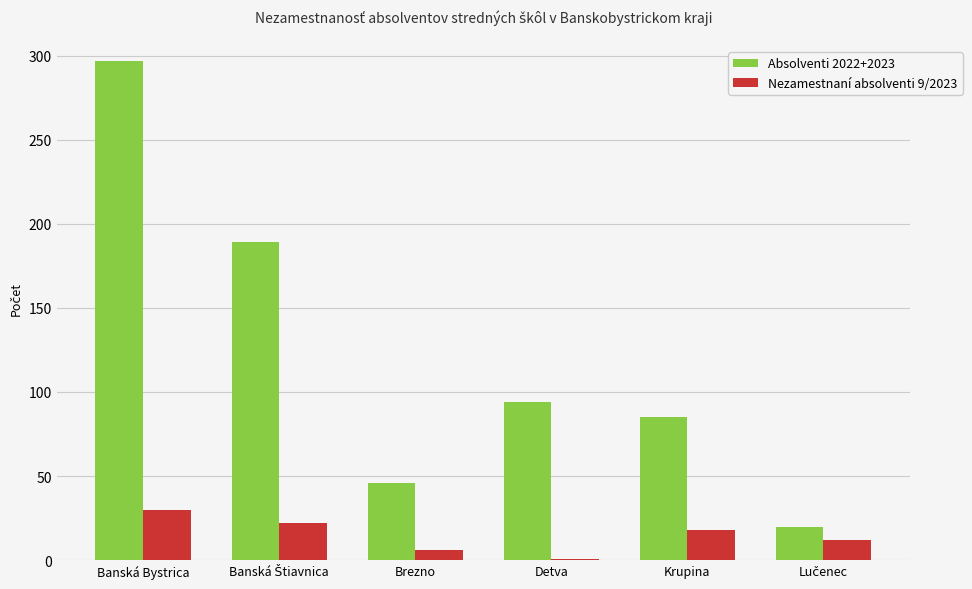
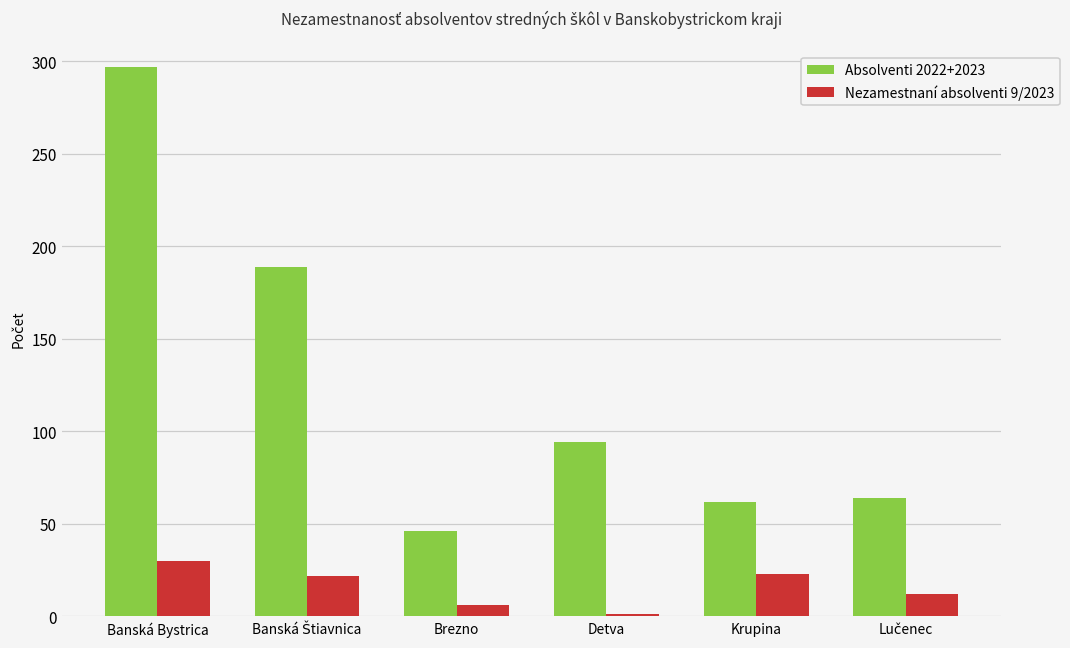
Absolventi 2022+2023, Krupina: 85 -> 62
Nezamestnaní absolventi 9/2023, Krupina: 18 -> 23
Absolventi 2022+2023, Lučenec: 20 -> 64
